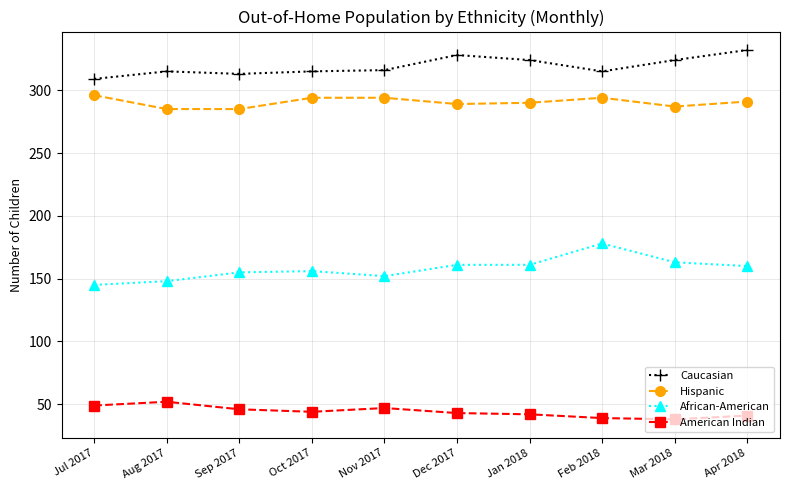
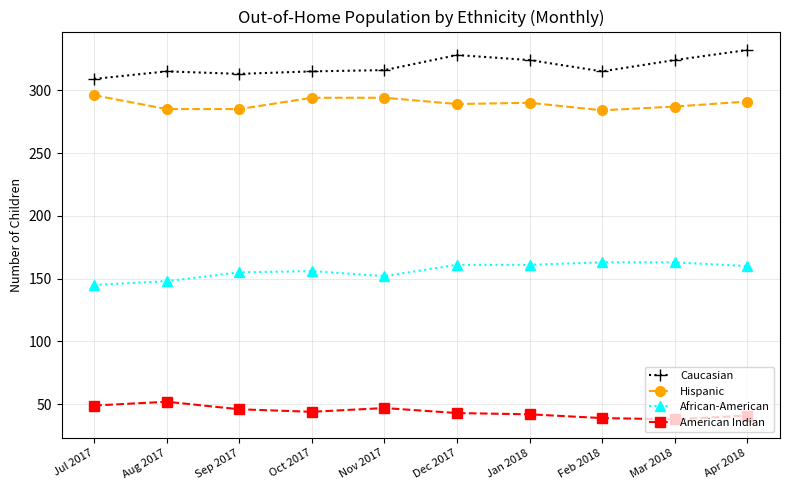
Hispanic, Feb 2018: 294 -> 284
African-American, Feb 2018: 178 -> 163
